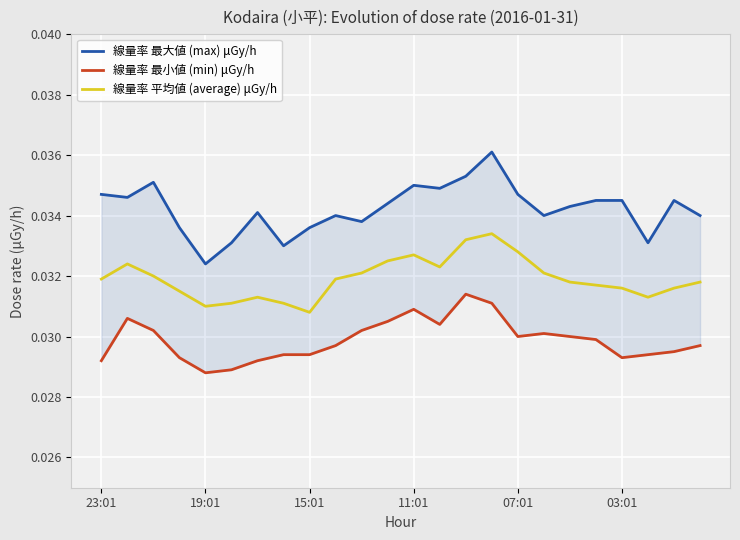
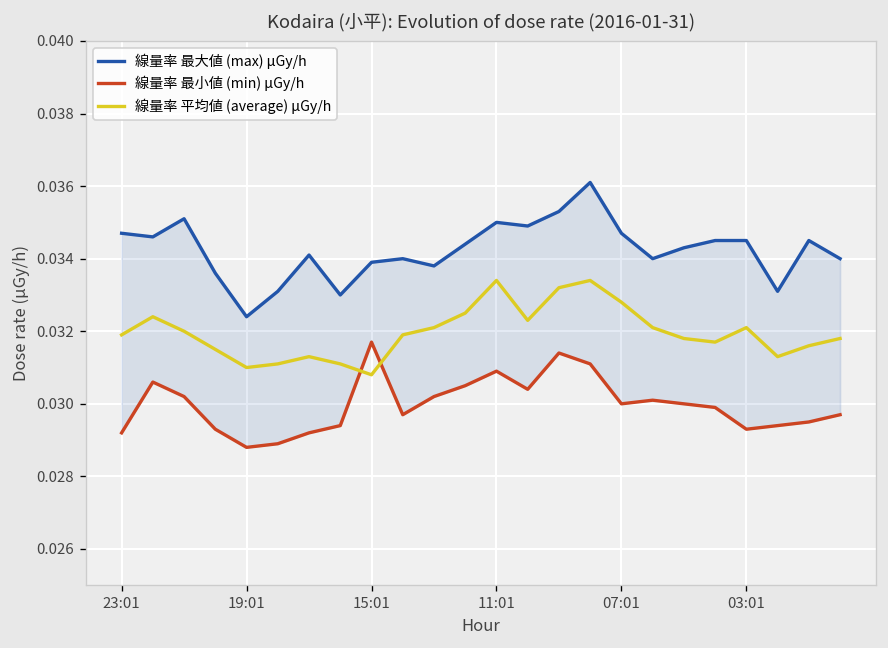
線量率 最大値 (max) μGy/h, 15:01: 0.0336 -> 0.0339
線量率 最小値 (min) μGy/h, 15:01: 0.0294 -> 0.0317
線量率 平均値 (average) μGy/h, 11:01: 0.0327 -> 0.0334
線量率 平均値 (average) μGy/h, 03:01: 0.0316 -> 0.0321
